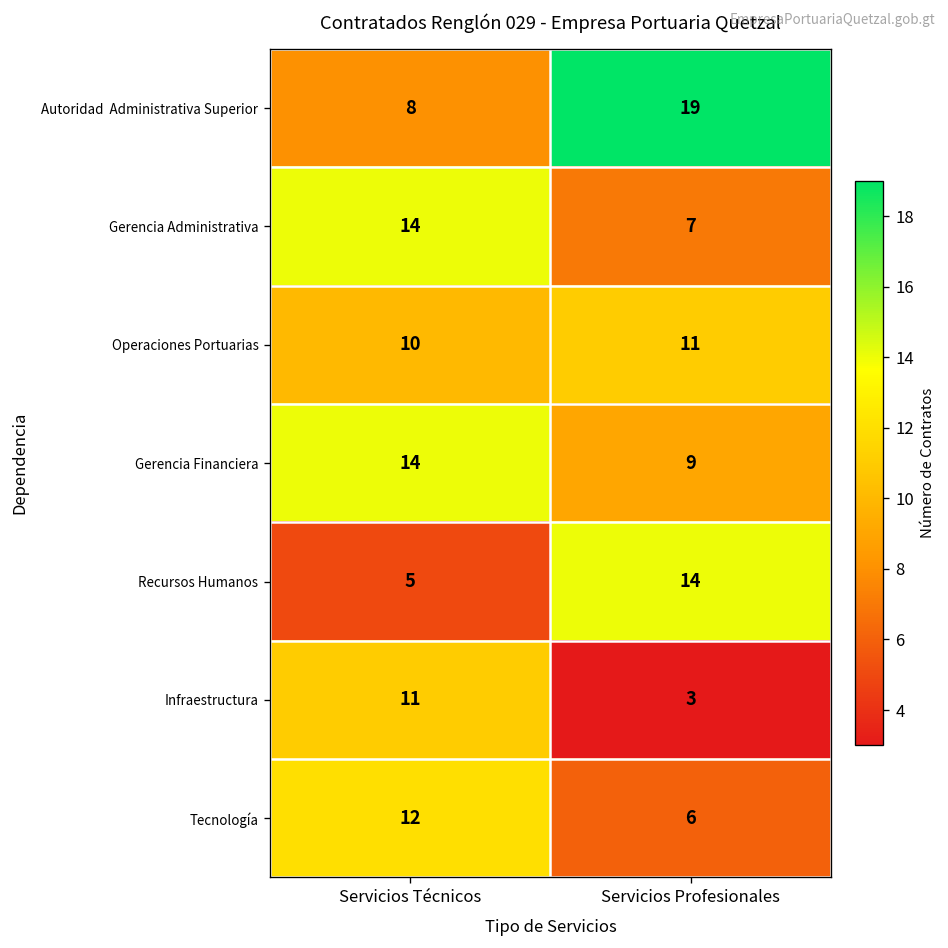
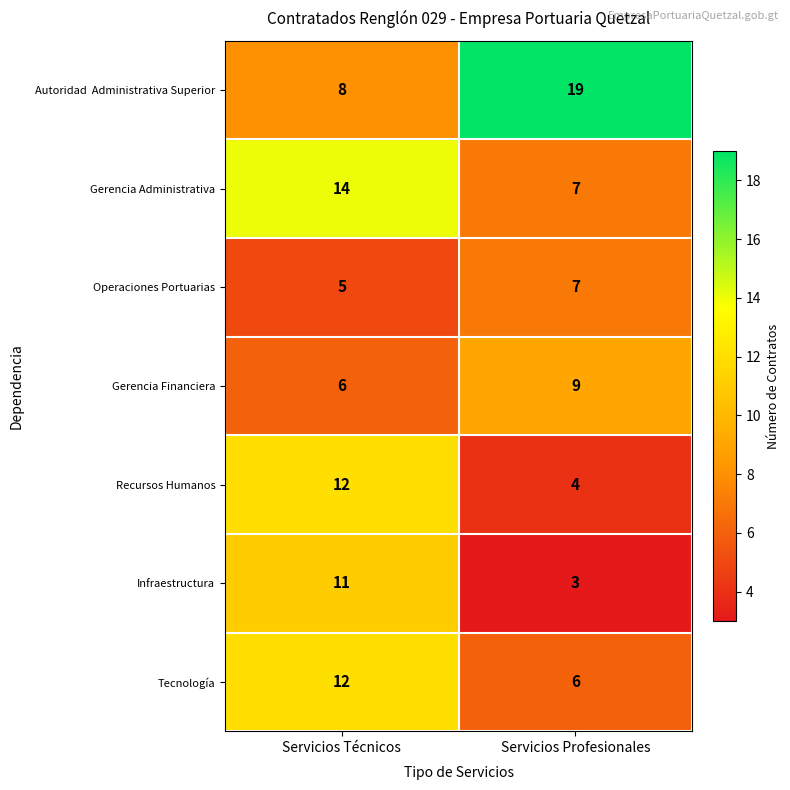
Operaciones Portuarias, Servicios Técnicos: 10 -> 5
Operaciones Portuarias, Servicios Profesionales: 11 -> 7
Gerencia Financiera, Servicios Técnicos: 14 -> 6
Recursos Humanos, Servicios Técnicos: 5 -> 12
Recursos Humanos, Servicios Profesionales: 14 -> 4
